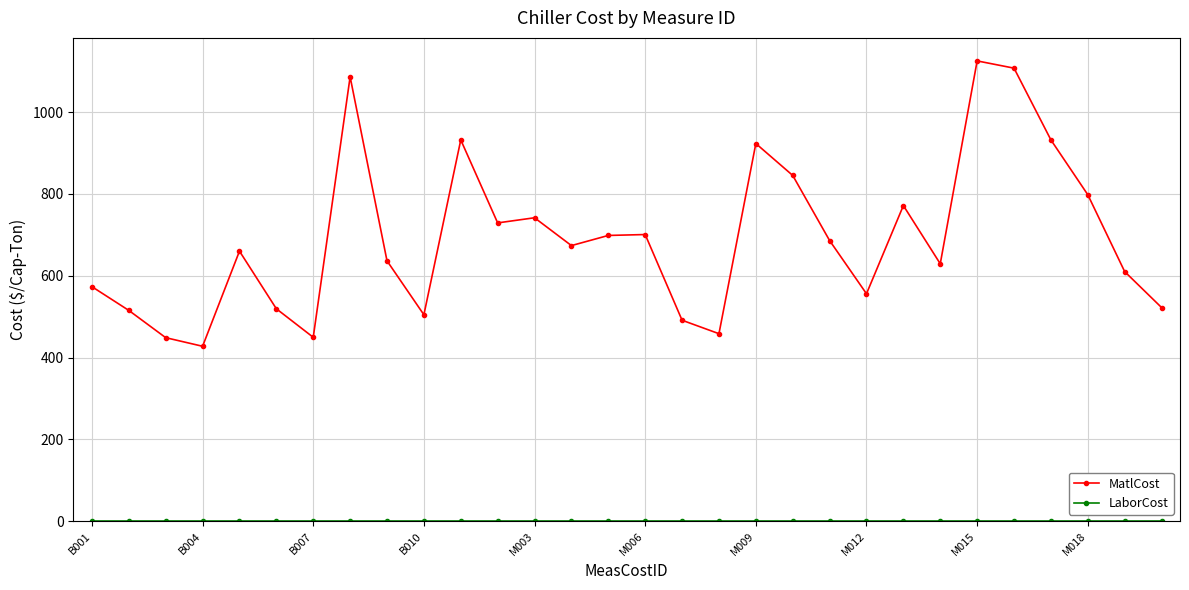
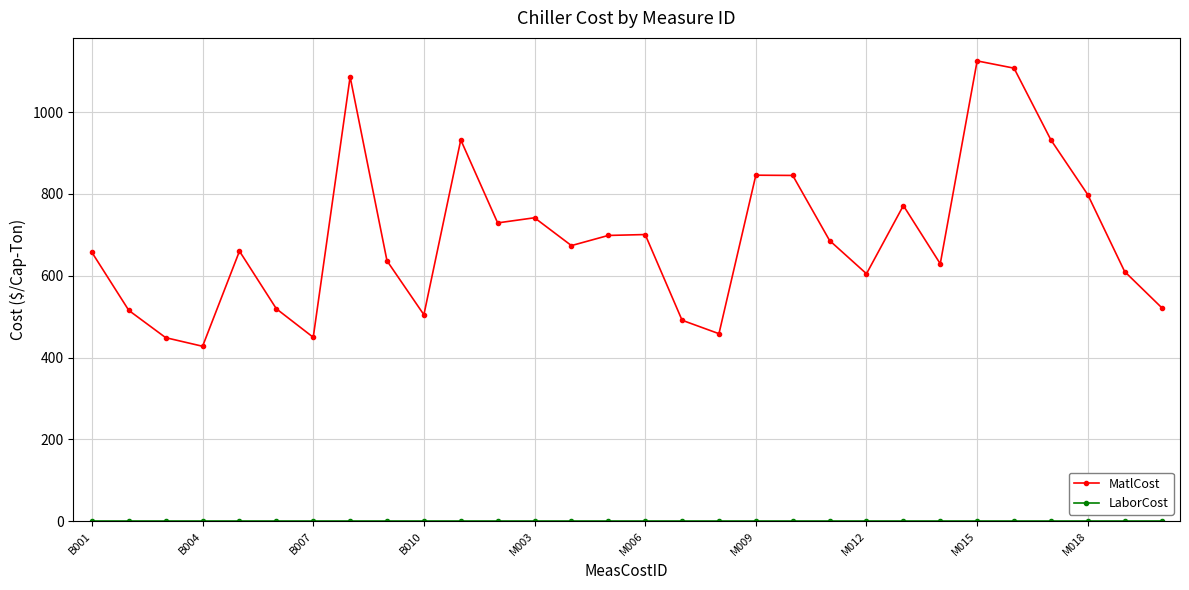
MatlCost, B001: 570 -> 660
MatlCost, M009: 920 -> 850
MatlCost, M012: 560 -> 600
